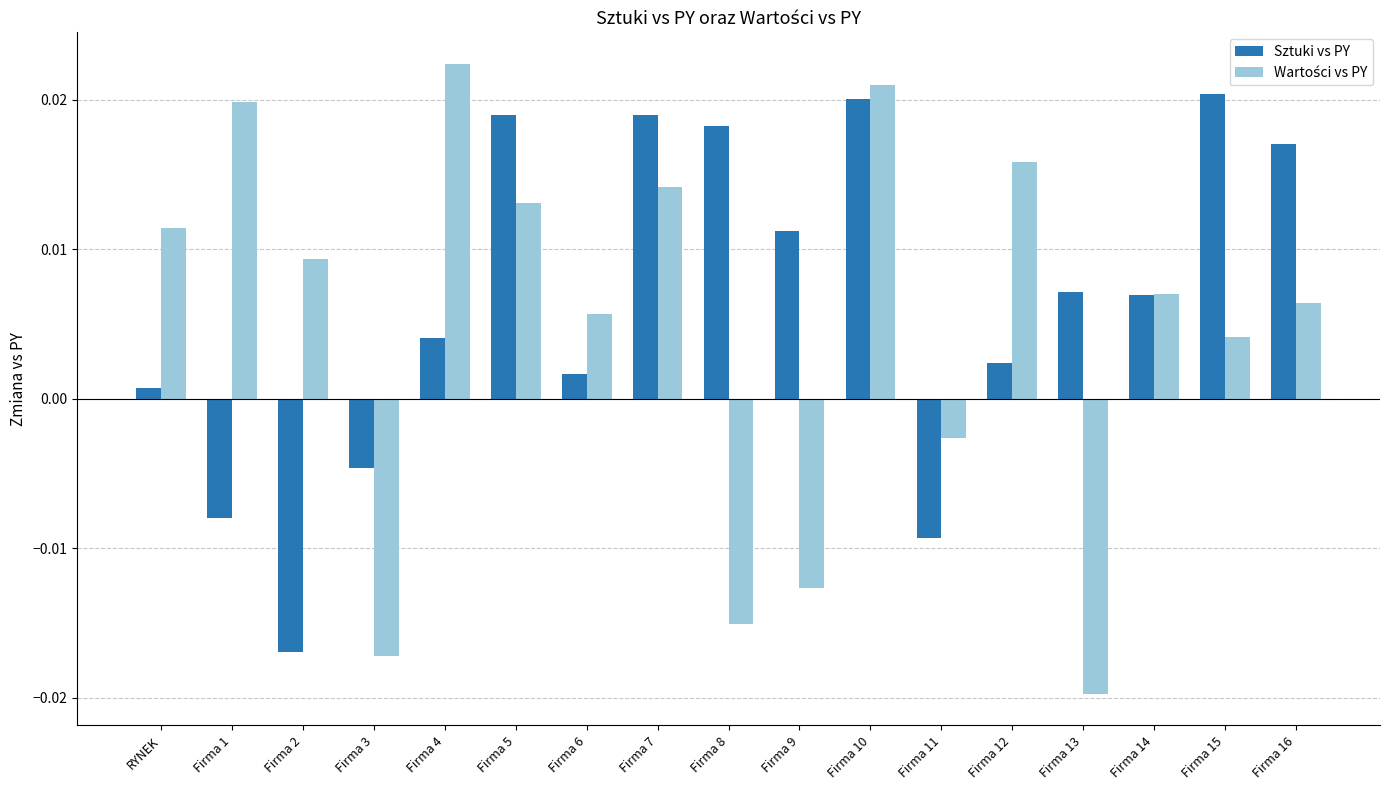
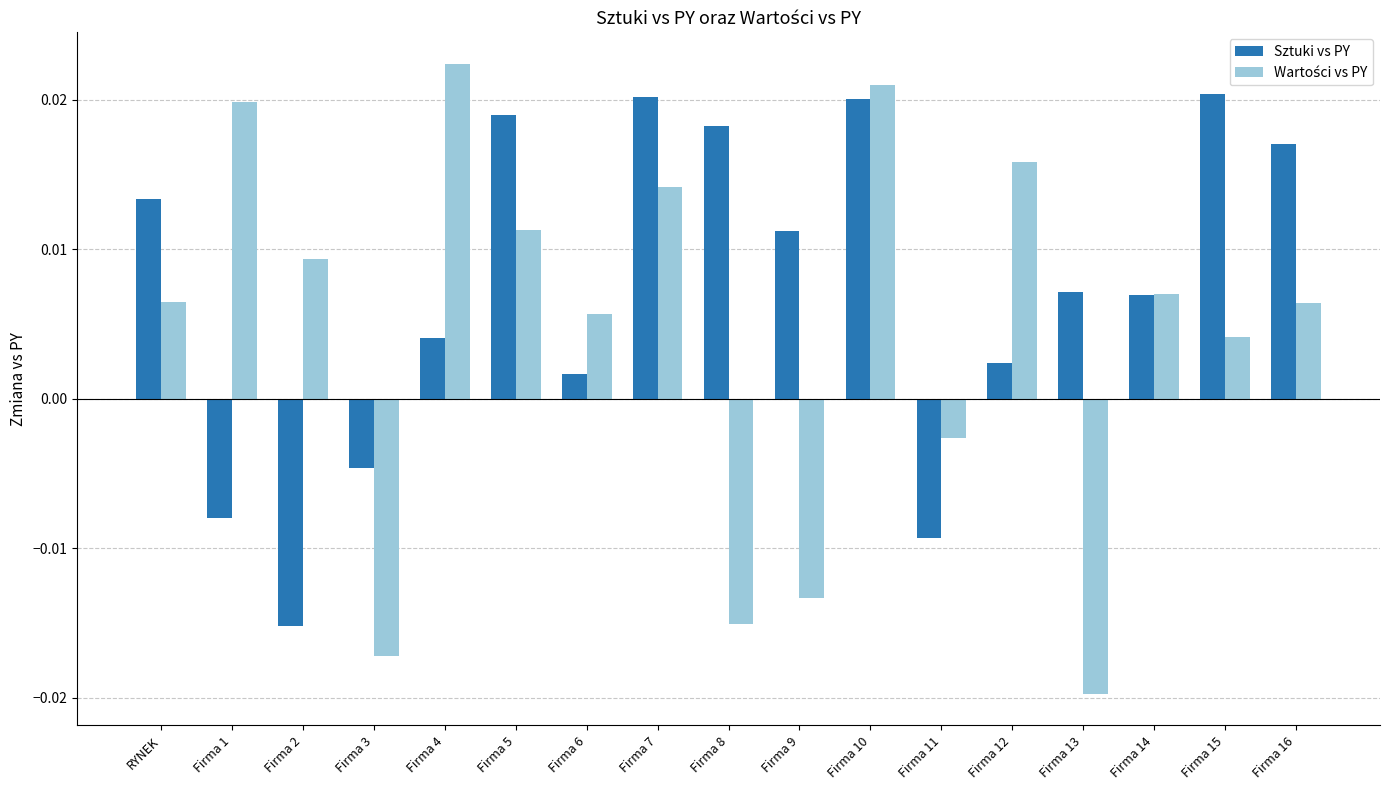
Sztuki vs PY, RYNEK: 0.0008 -> 0.0133
Wartości vs PY, RYNEK: 0.0114 -> 0.0065
Sztuki vs PY, Firma 2: -0.0170 -> -0.0152
Wartości vs PY, Firma 5: 0.0131 -> 0.0113
Sztuki vs PY, Firma 7: 0.0190 -> 0.0202
Wartości vs PY, Firma 9: -0.0127 -> -0.0133
